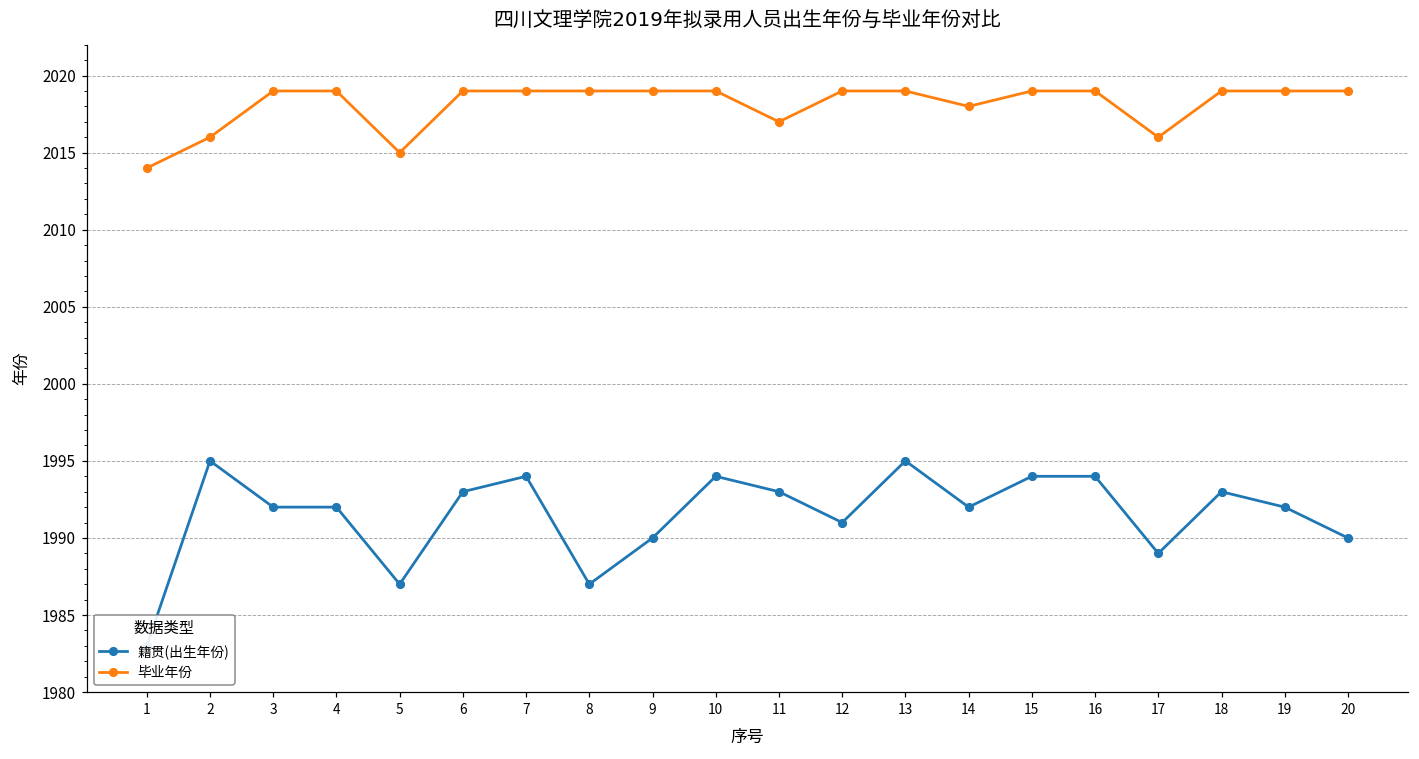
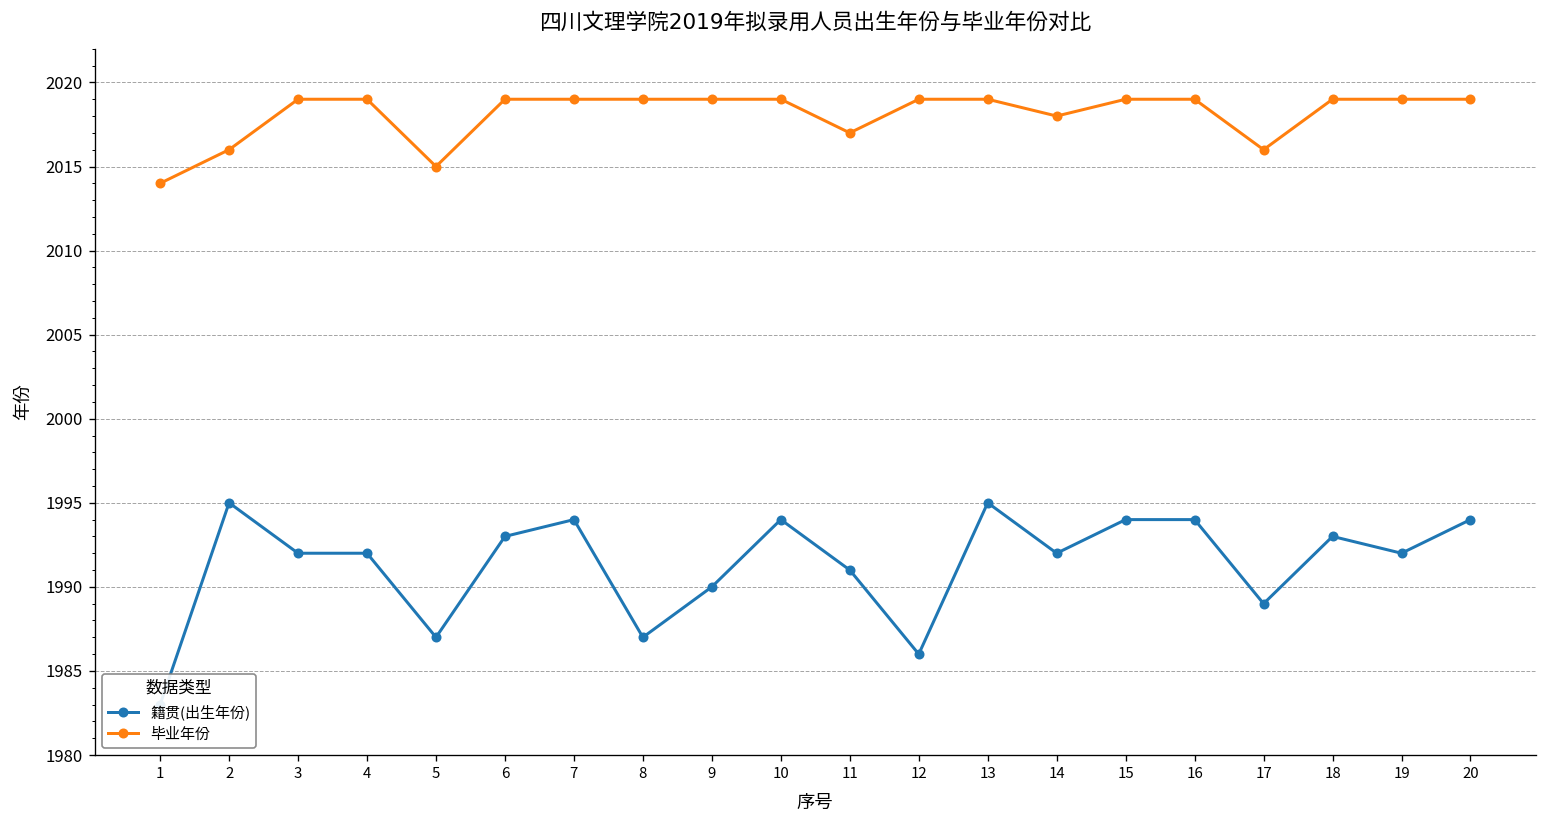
籍贯(出生年份), 11: 1993 -> 1991
籍贯(出生年份), 12: 1991 -> 1986
籍贯(出生年份), 20: 1990 -> 1994
